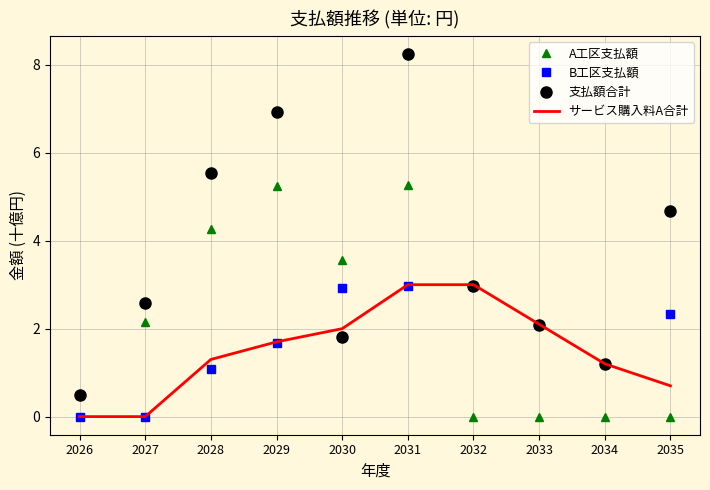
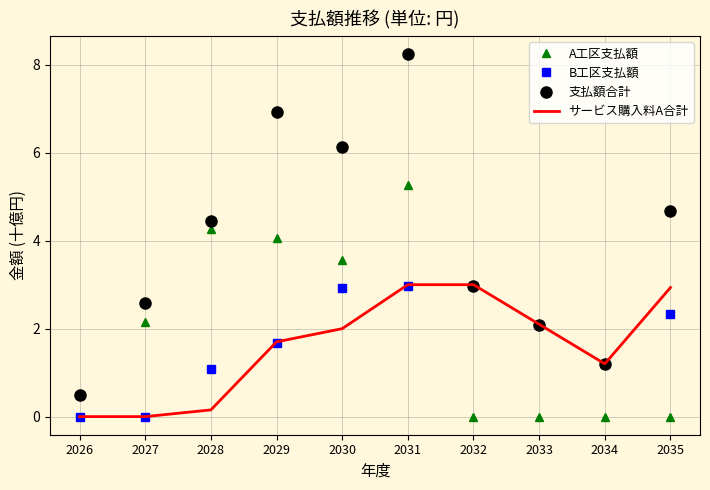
支払額合計, 2028: 5.5 -> 4.4
サービス購入料A合計, 2028: 1.3 -> 0.2
A工区支払額, 2029: 5.2 -> 4.1
支払額合計, 2030: 1.8 -> 6.1
サービス購入料A合計, 2035: 0.7 -> 2.9
